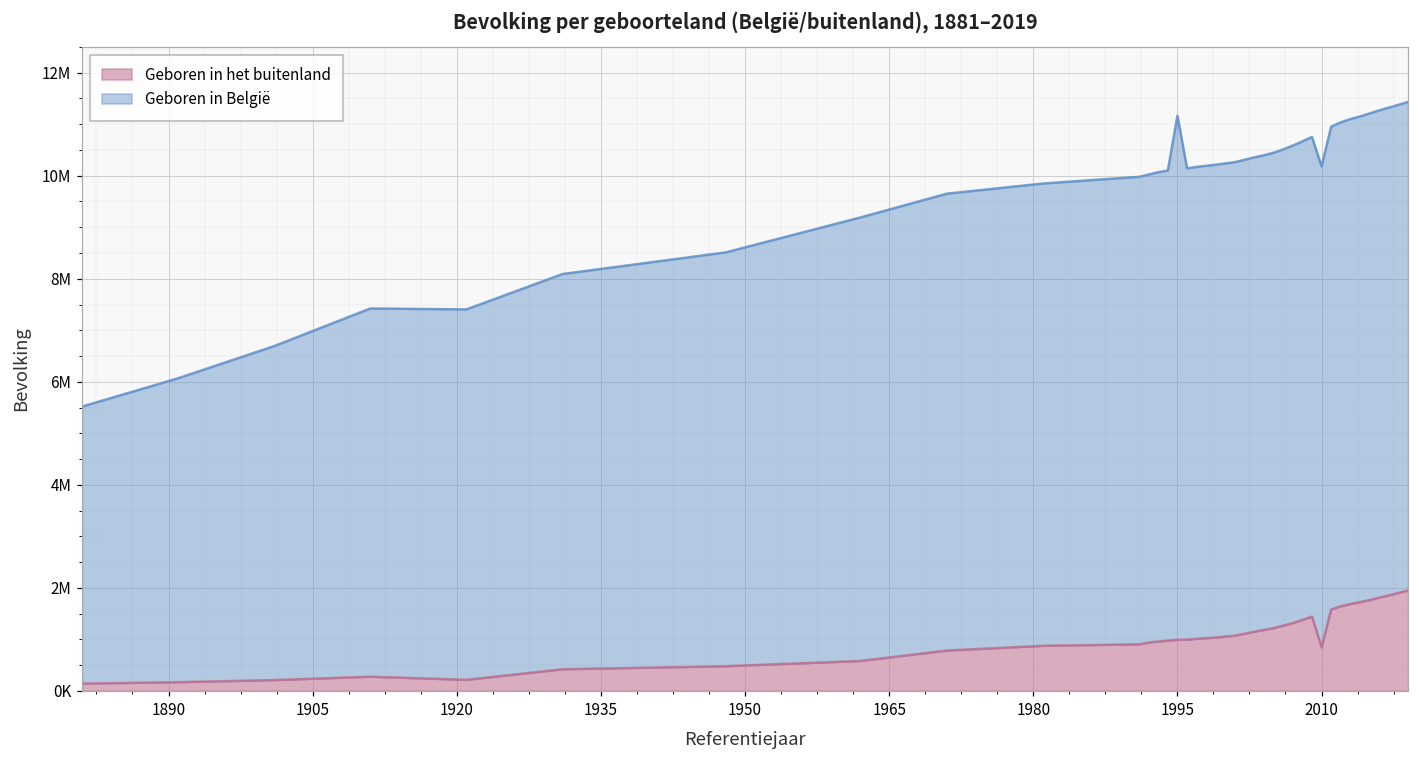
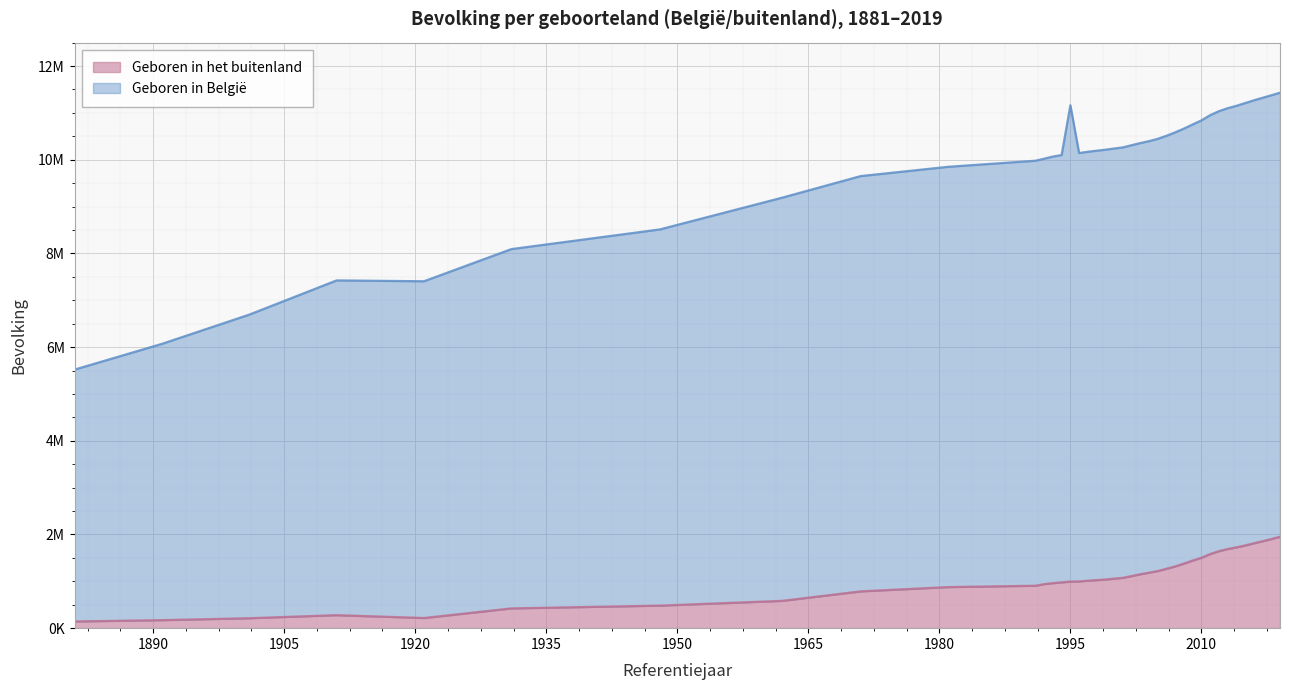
Geboren in het buitenland, 2010: 800000 -> 1500000
